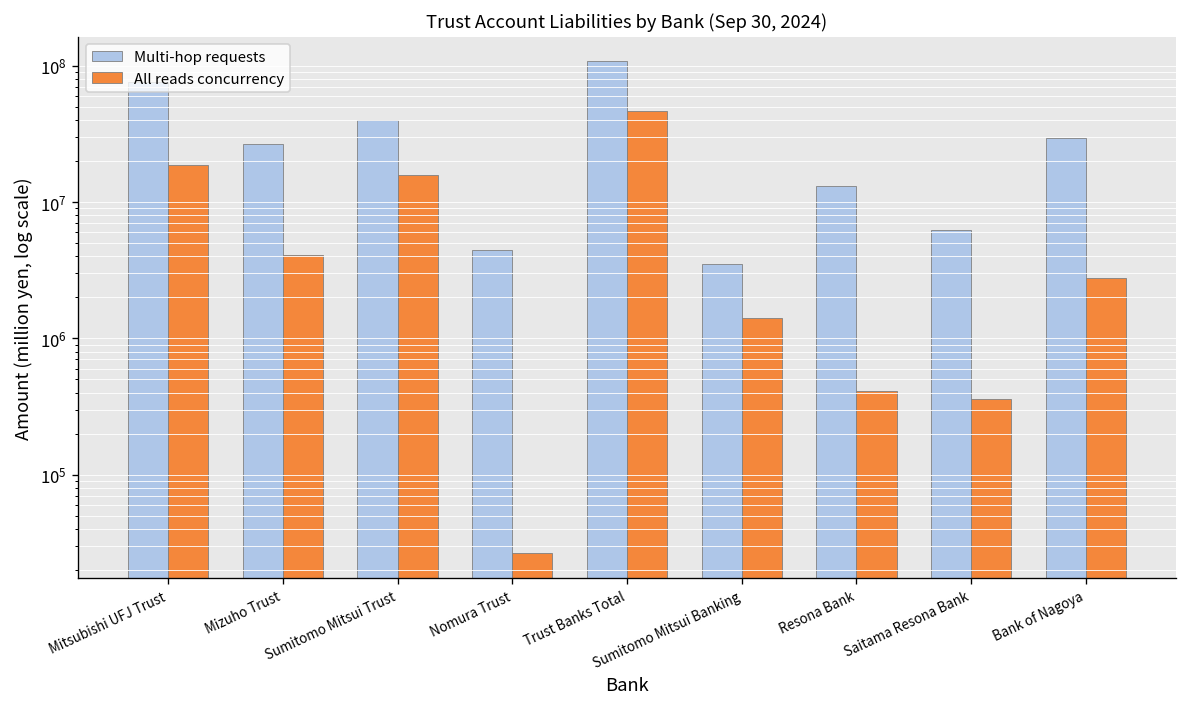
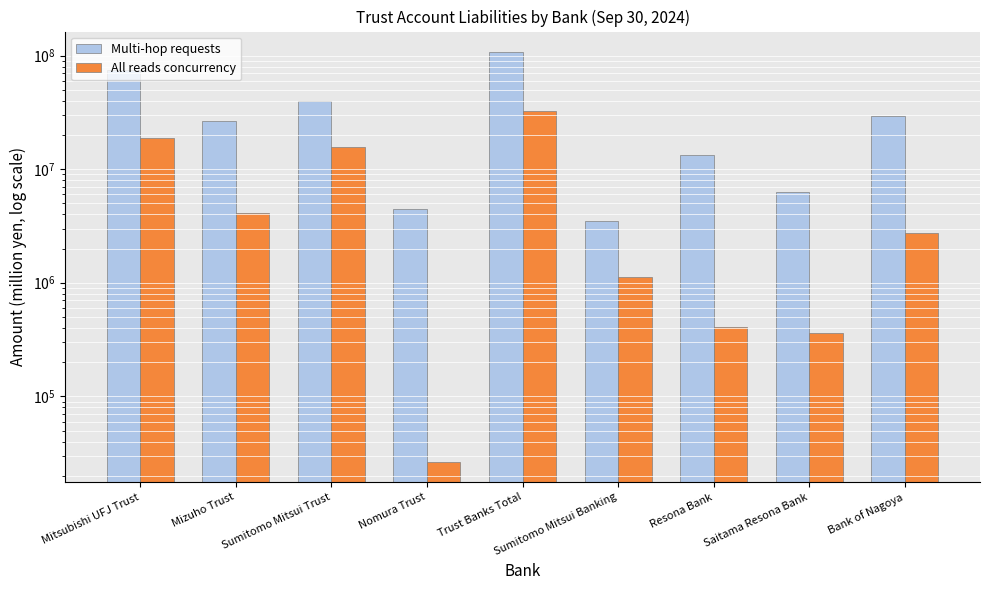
All reads concurrency, Trust Banks Total: 47000000 -> 32000000
All reads concurrency, Sumitomo Mitsui Banking: 1400000 -> 1100000
